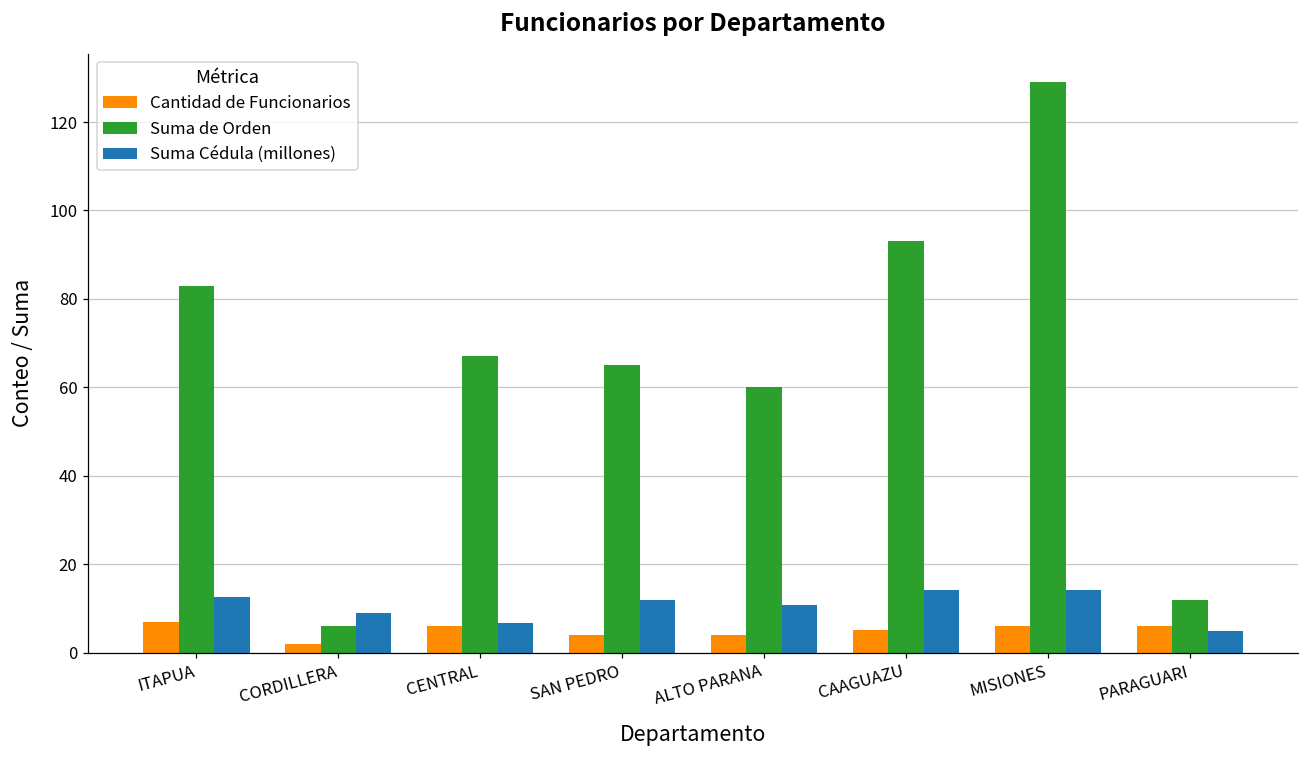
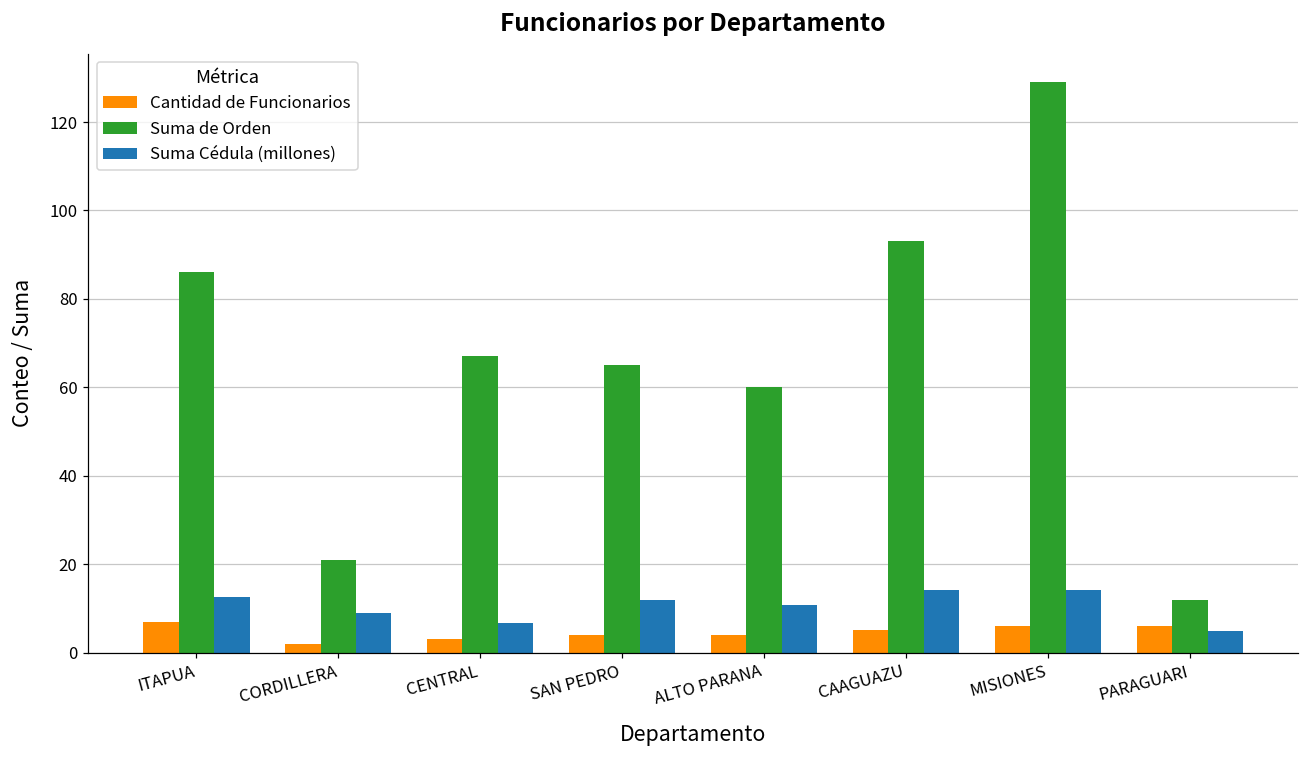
Suma de Orden, ITAPUA: 83 -> 86
Suma de Orden, CORDILLERA: 6 -> 21
Cantidad de Funcionarios, CENTRAL: 6 -> 3
